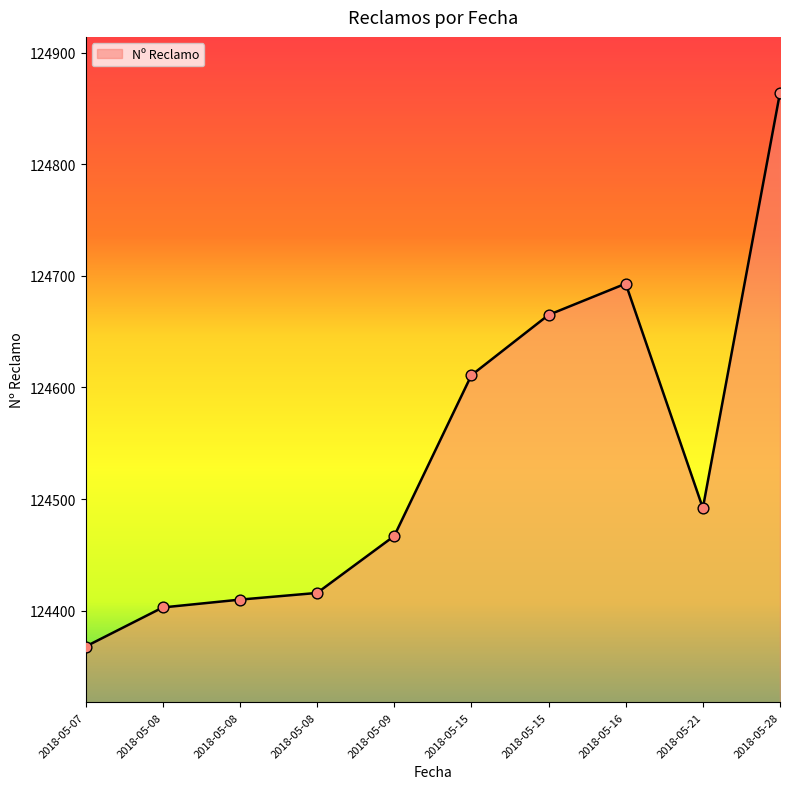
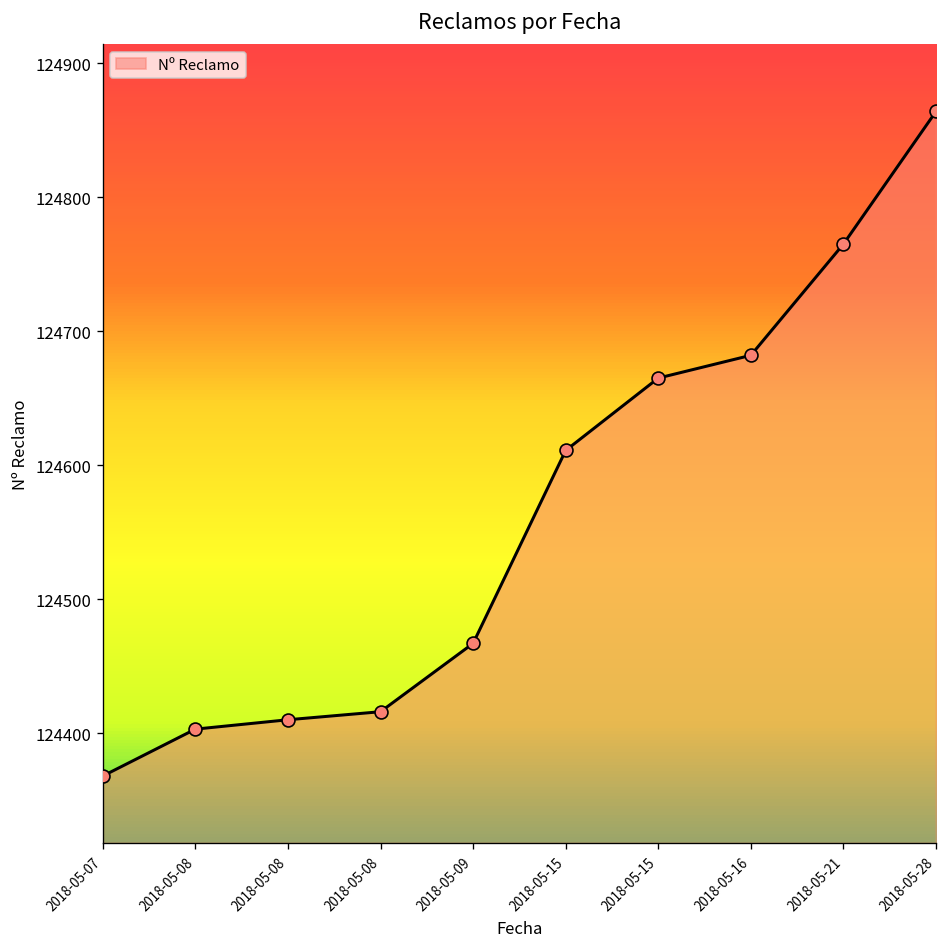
2018-05-16: 124693 -> 124682
2018-05-21: 124492 -> 124765
